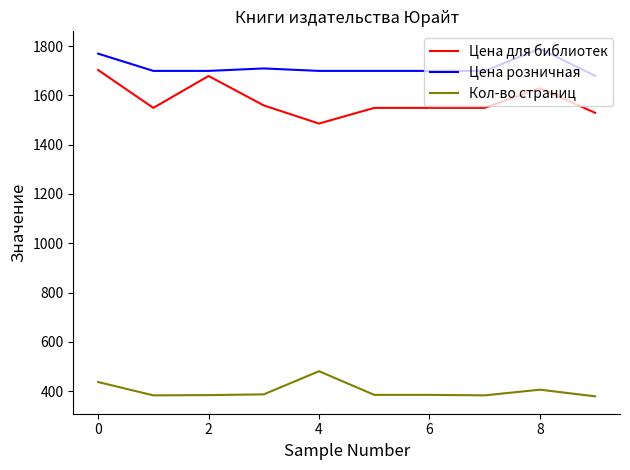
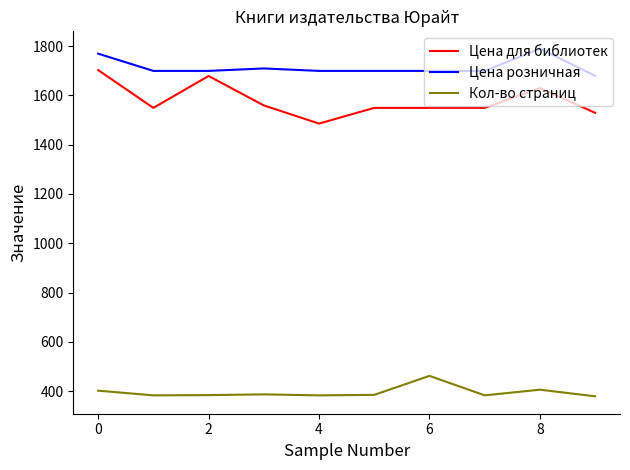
Кол-во страниц, 0: 440 -> 400
Кол-во страниц, 4: 480 -> 380
Кол-во страниц, 6: 390 -> 460
